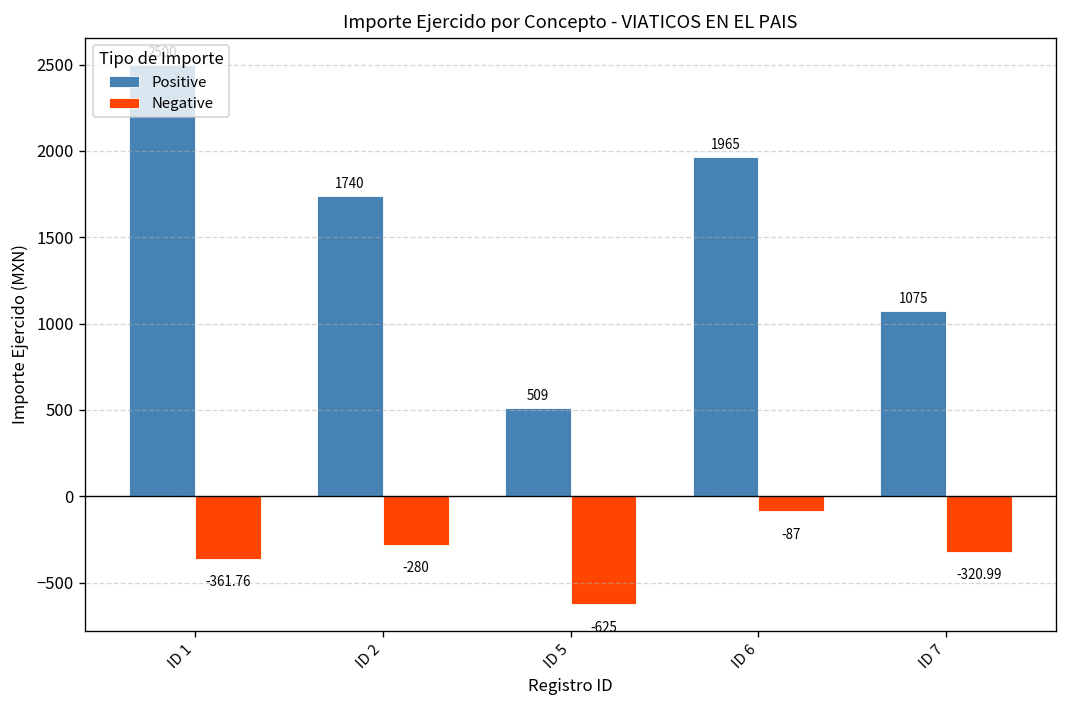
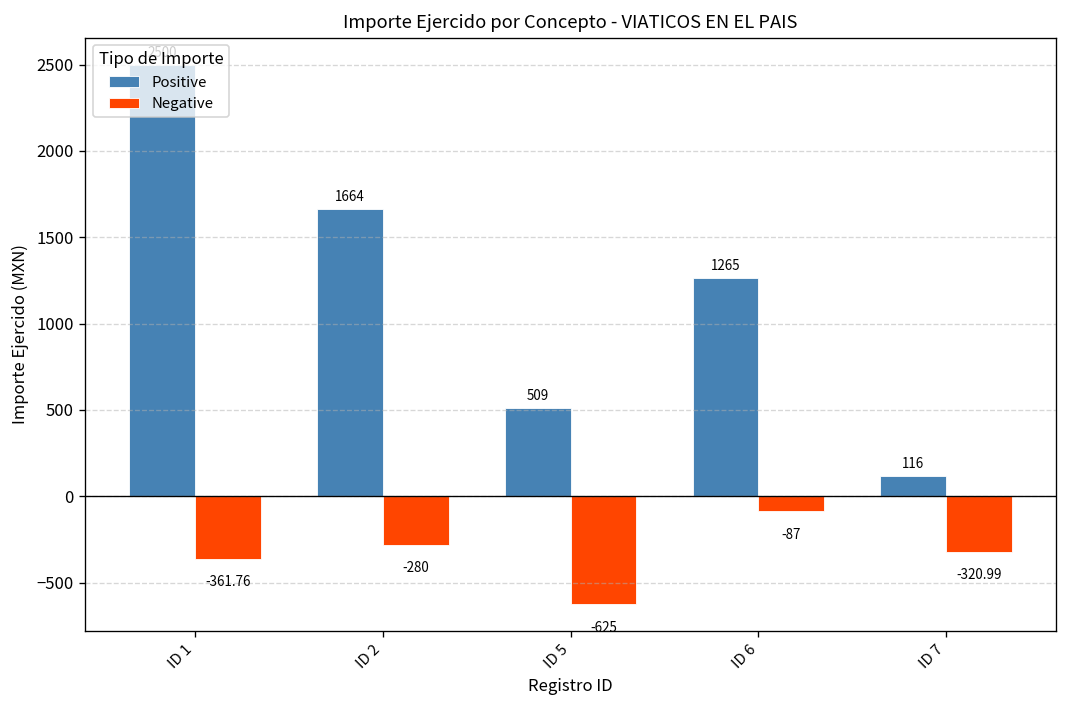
Positive, ID 2: 1740 -> 1664
Positive, ID 6: 1965 -> 1265
Positive, ID 7: 1075 -> 116
